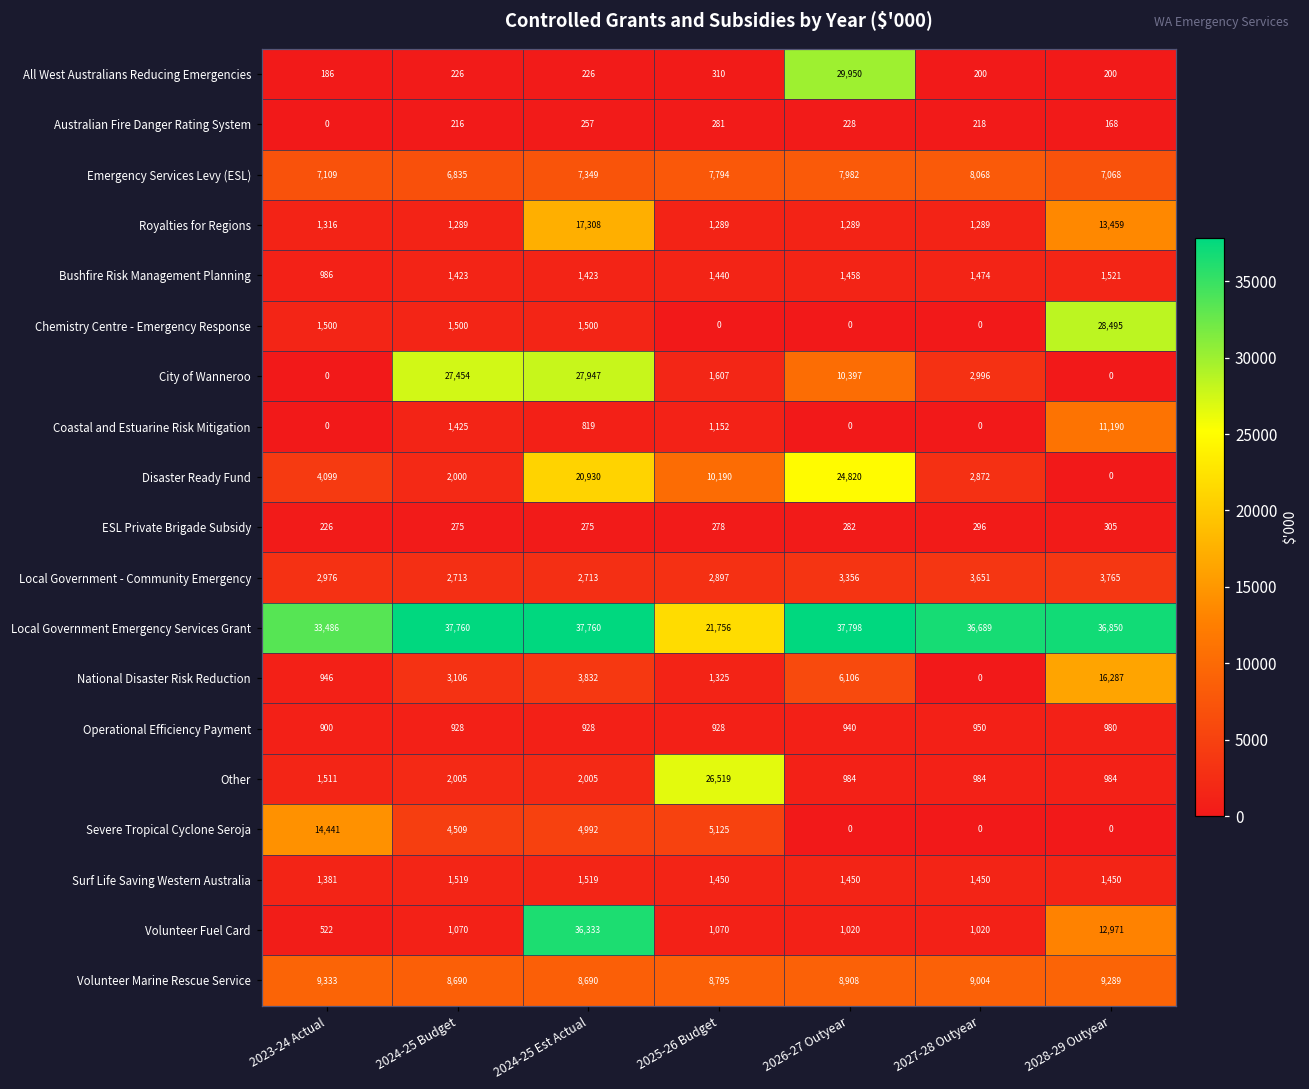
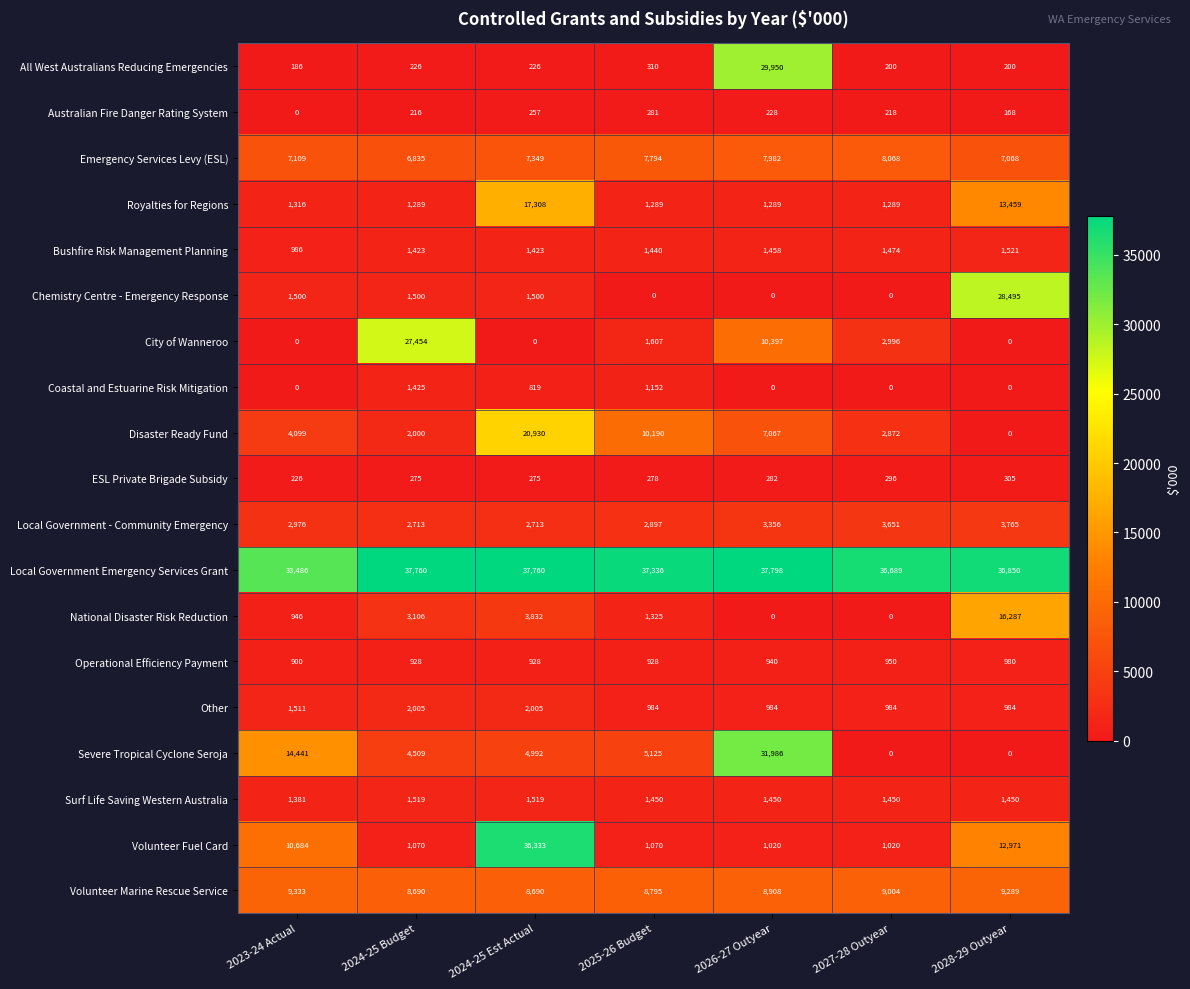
City of Wanneroo, 2024-25 Est Actual: 27,947 -> 0
Coastal and Estuarine Risk Mitigation, 2028-29 Outyear: 11,190 -> 0
Disaster Ready Fund, 2026-27 Outyear: 24,820 -> 7,067
Local Government Emergency Services Grant, 2025-26 Budget: 21,756 -> 37,336
National Disaster Risk Reduction, 2026-27 Outyear: 6,106 -> 0
Other, 2025-26 Budget: 26,519 -> 984
Severe Tropical Cyclone Seroja, 2026-27 Outyear: 0 -> 31,986
Volunteer Fuel Card, 2023-24 Actual: 522 -> 10,684
